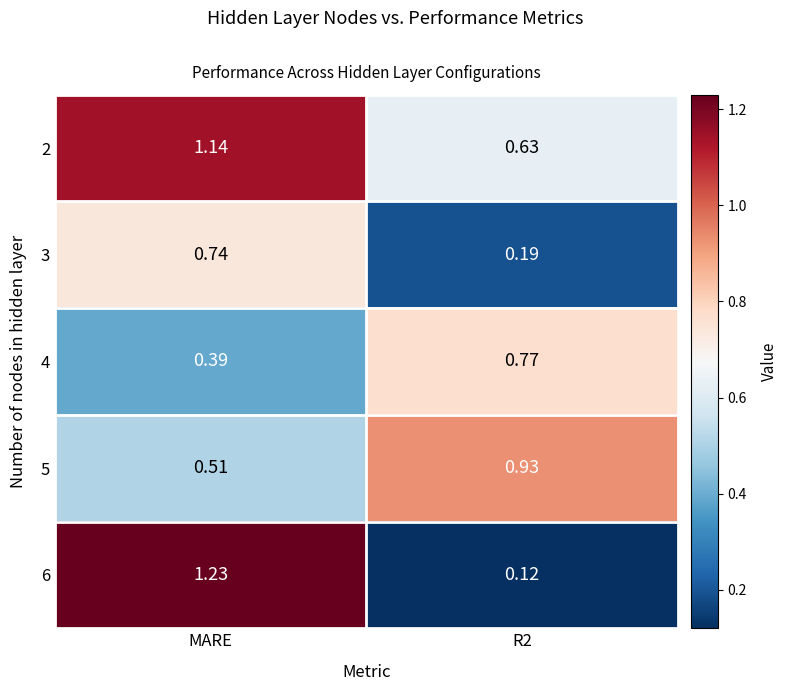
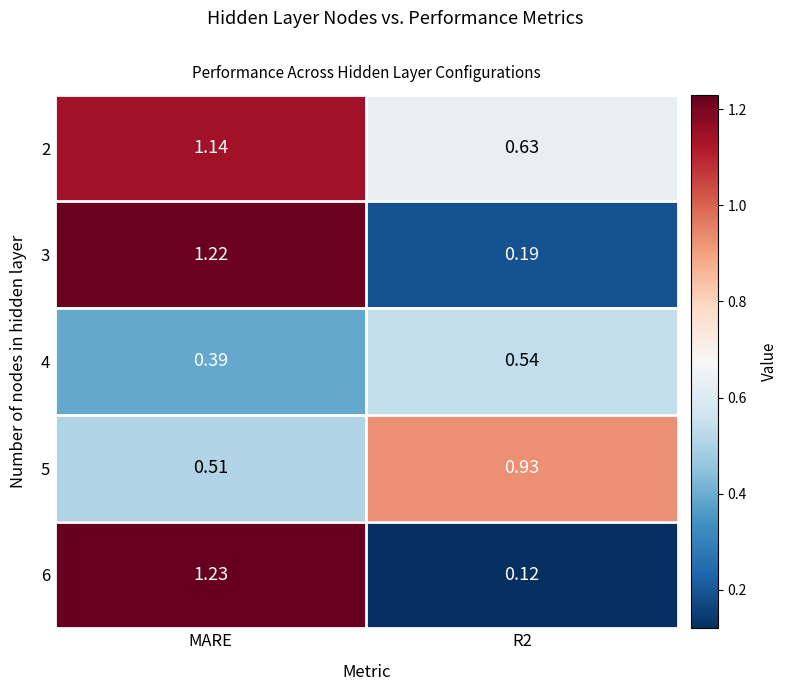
3, MARE: 0.74 -> 1.22
4, R2: 0.77 -> 0.54
